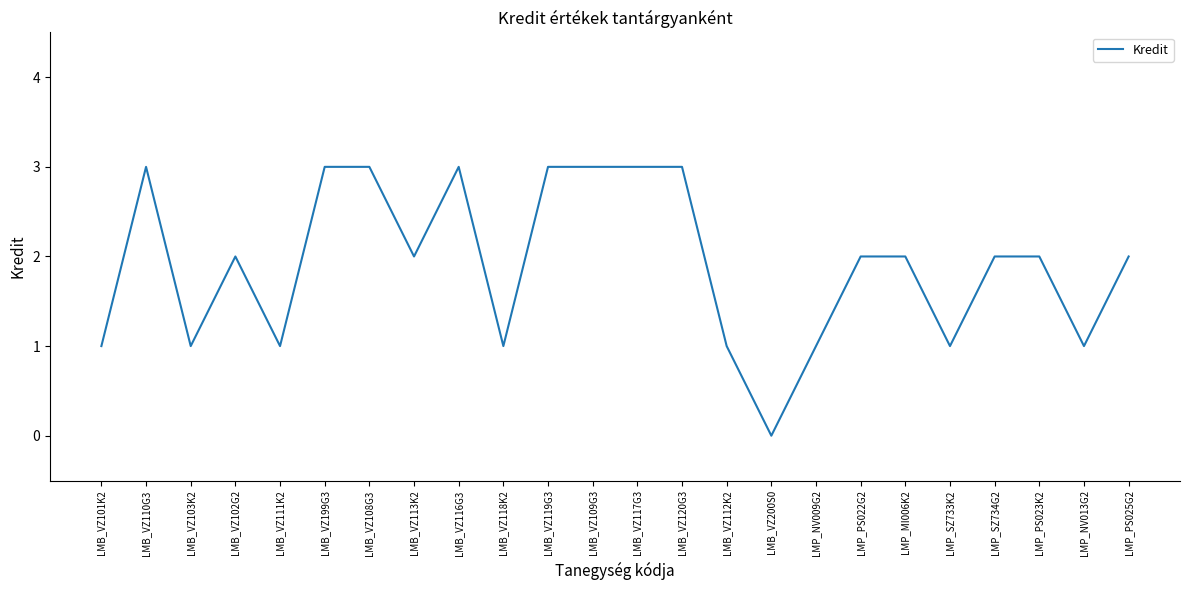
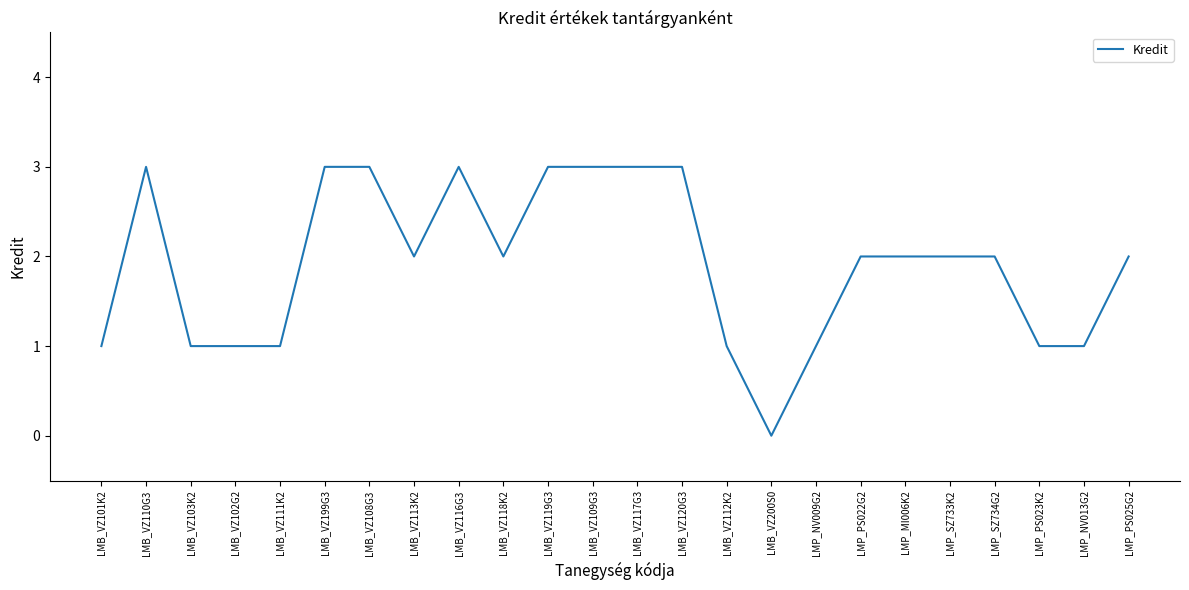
LMB_VZ102G2: 2 -> 1
LMB_VZ118K2: 1 -> 2
LMP_SZ733K2: 1 -> 2
LMP_PS023K2: 2 -> 1
